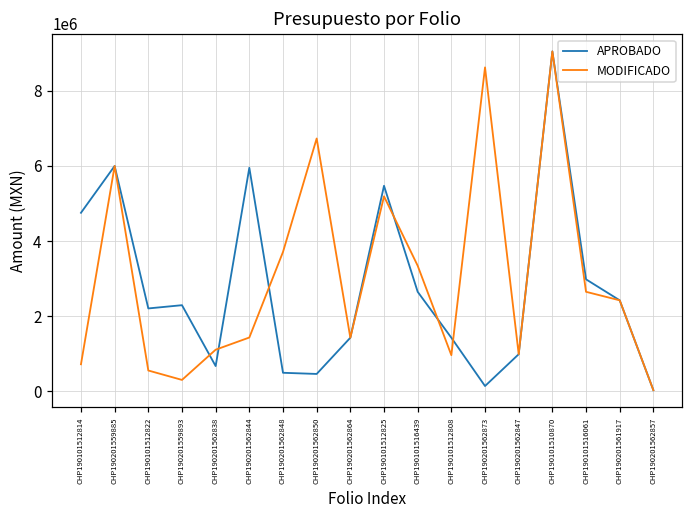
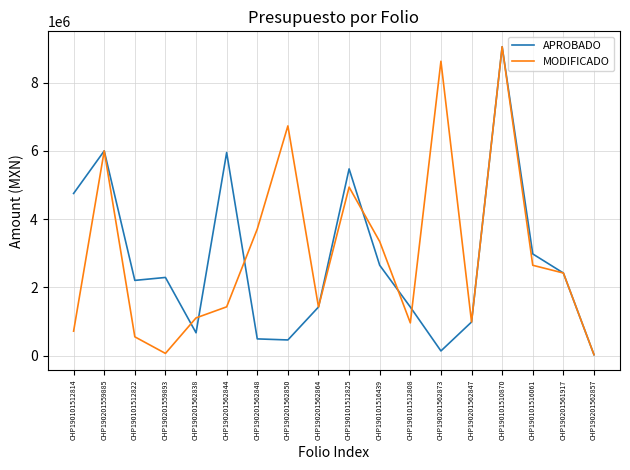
MODIFICADO, CHP190201559893: 300000 -> 100000
MODIFICADO, CHP190101512825: 5200000 -> 4900000
